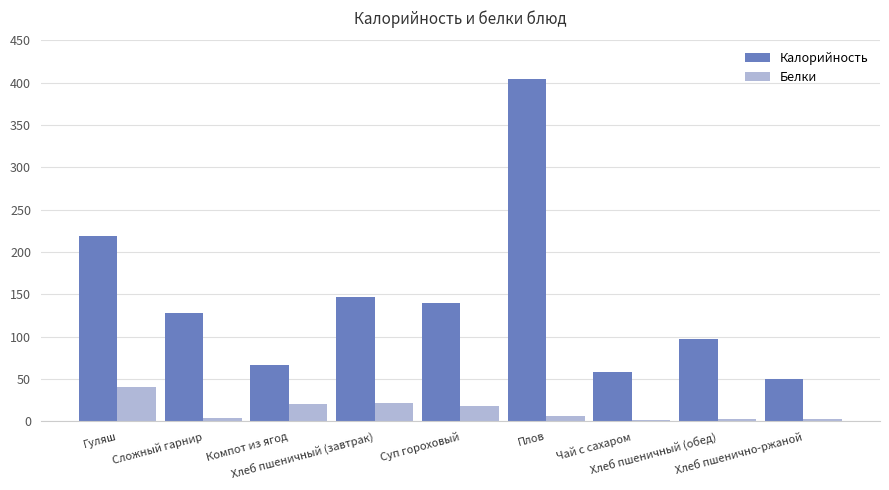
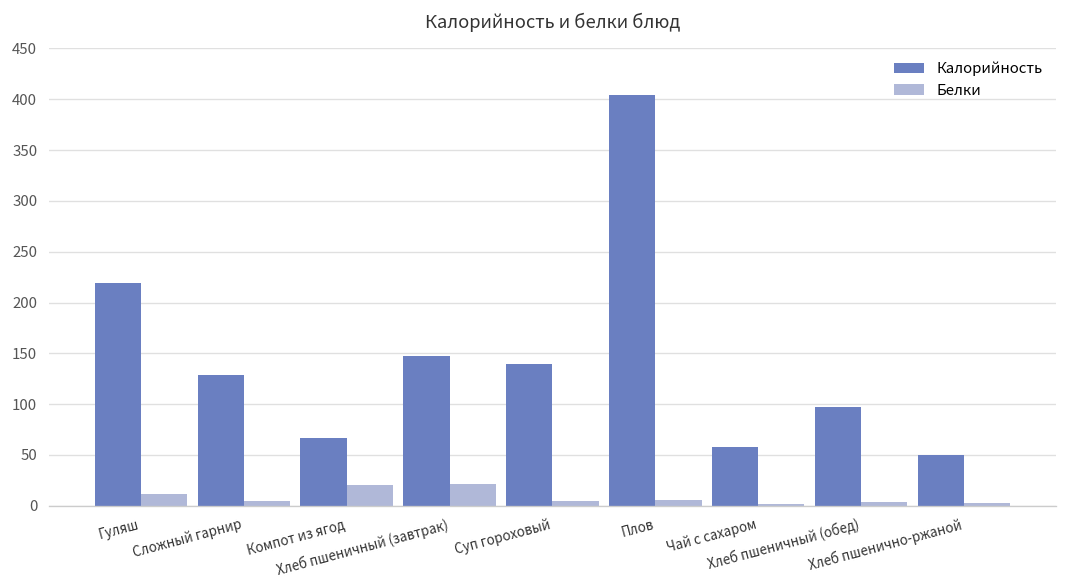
Белки, Гуляш: 40 -> 10
Белки, Суп гороховый: 20 -> 0
